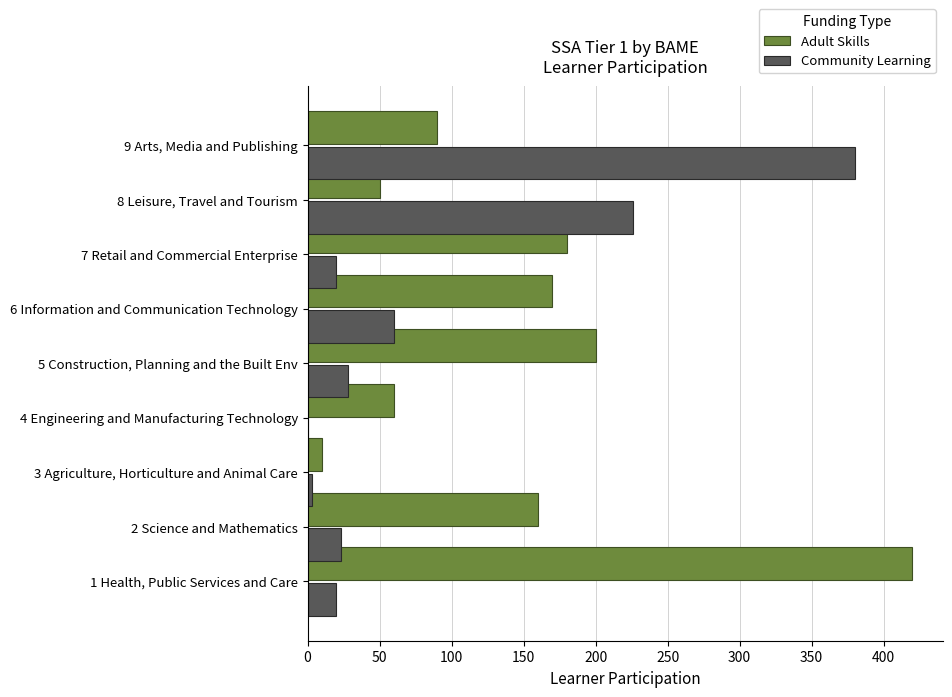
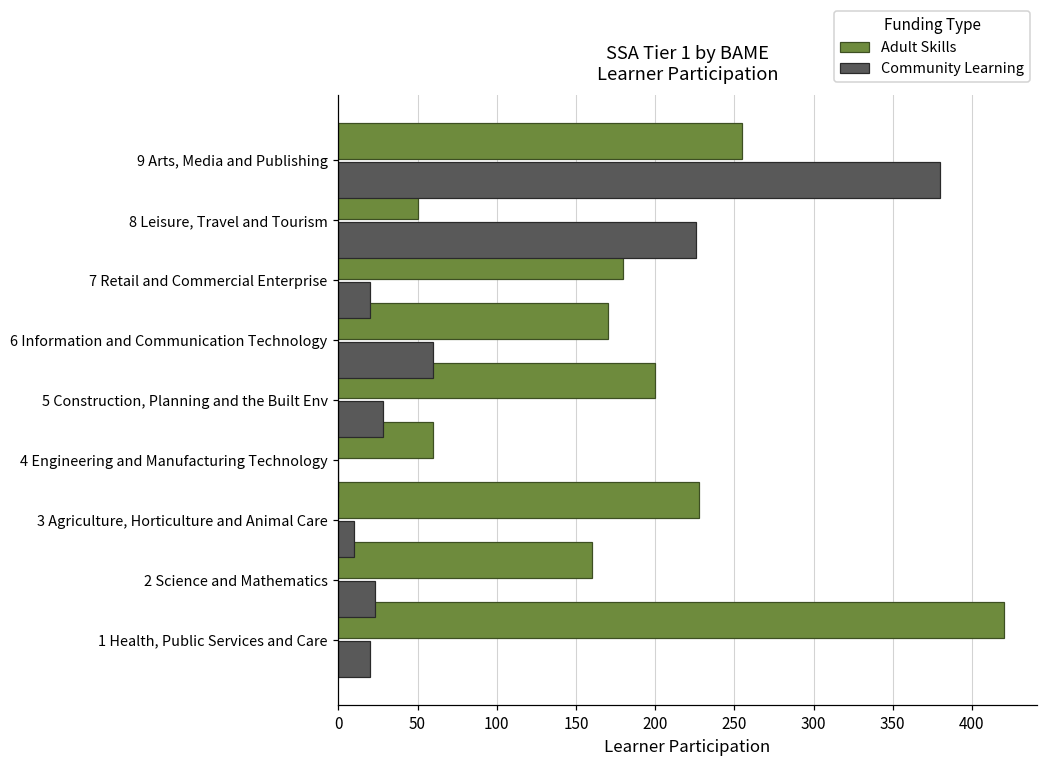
Adult Skills, 9 Arts, Media and Publishing: 90 -> 255
Adult Skills, 3 Agriculture, Horticulture and Animal Care: 10 -> 228
Community Learning, 3 Agriculture, Horticulture and Animal Care: 3 -> 10
